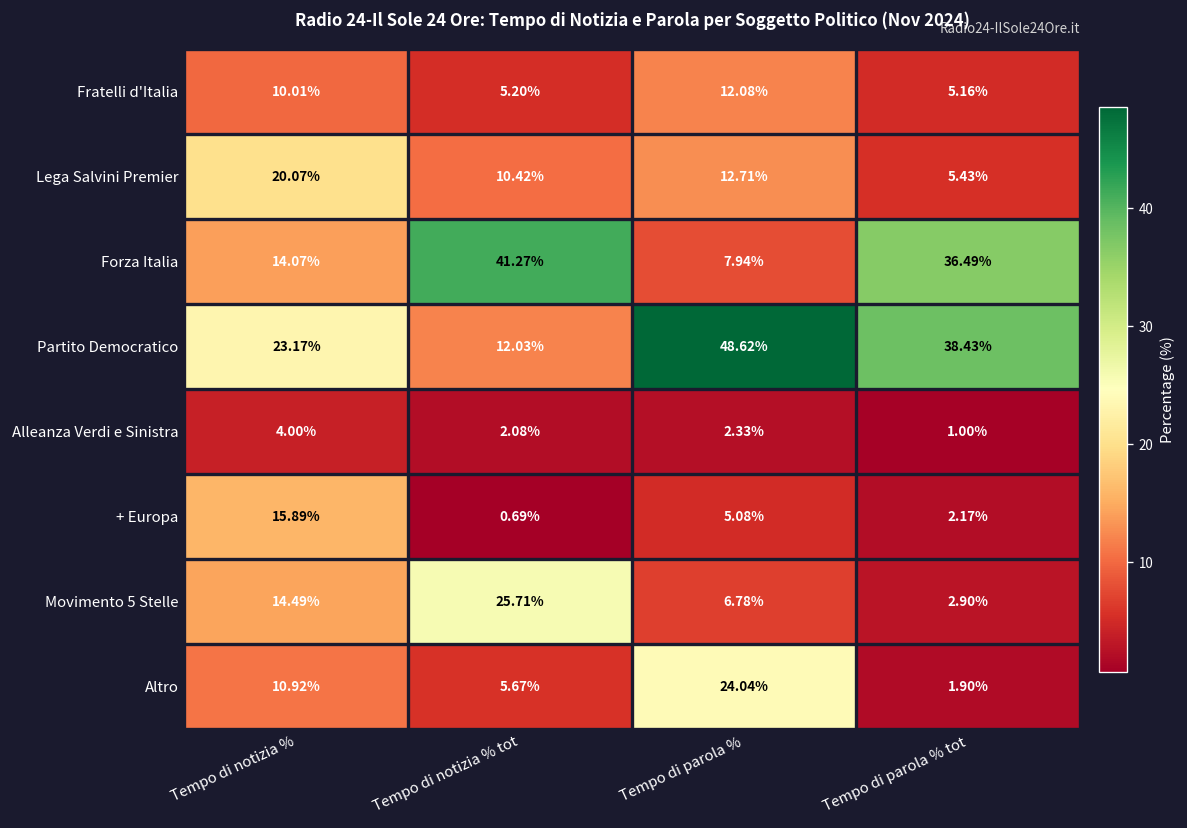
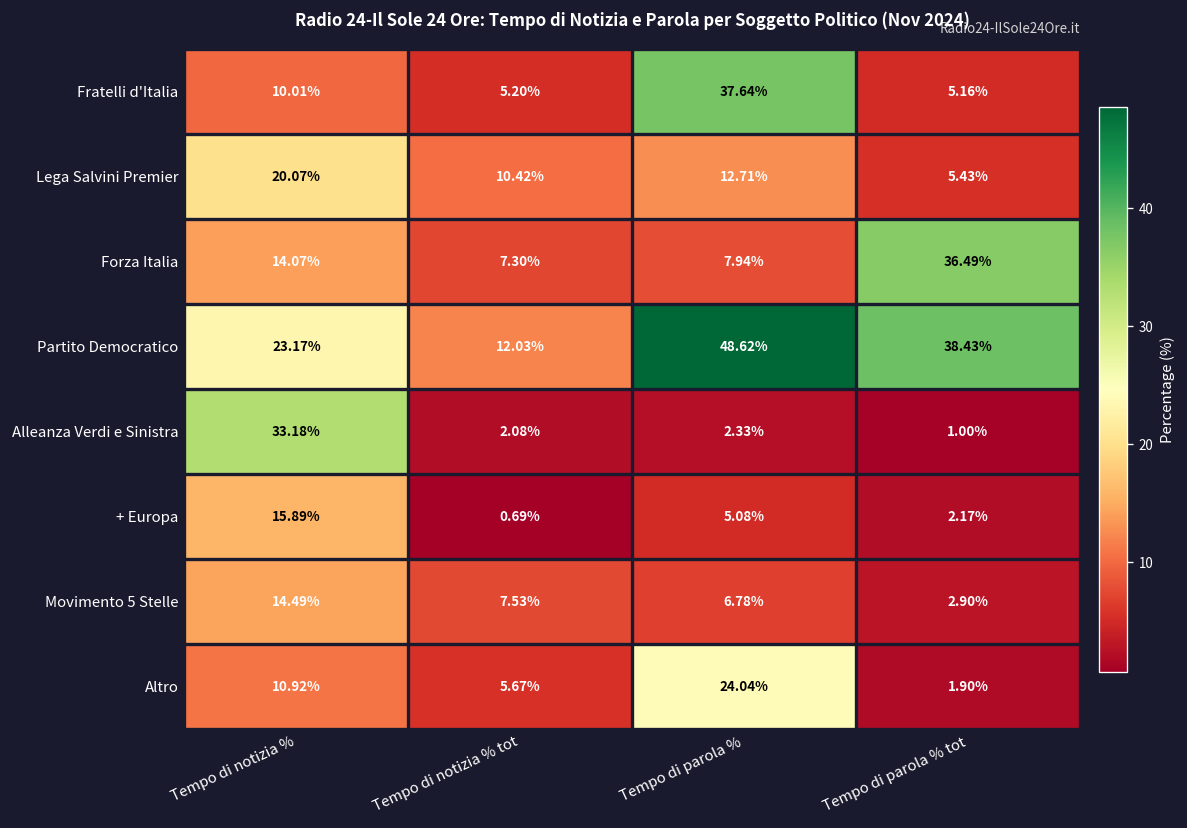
Fratelli d'Italia, Tempo di parola %: 12.08% -> 37.64%
Forza Italia, Tempo di notizia % tot: 41.27% -> 7.30%
Alleanza Verdi e Sinistra, Tempo di notizia %: 4.00% -> 33.18%
Movimento 5 Stelle, Tempo di notizia % tot: 25.71% -> 7.53%
